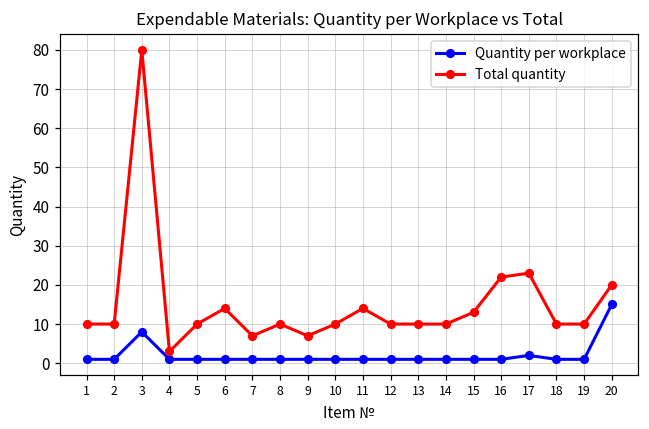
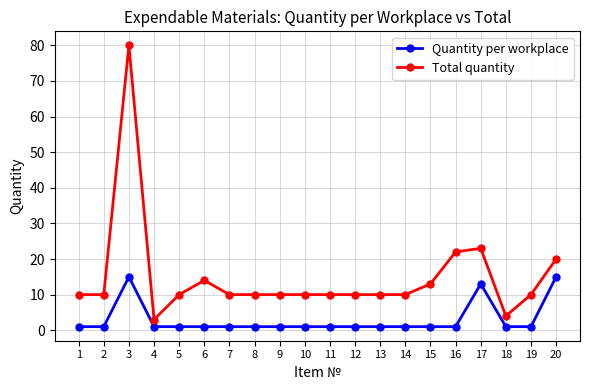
Quantity per workplace, 3: 8 -> 15
Total quantity, 7: 7 -> 10
Total quantity, 9: 7 -> 10
Total quantity, 11: 14 -> 10
Quantity per workplace, 17: 2 -> 13
Total quantity, 18: 10 -> 4
